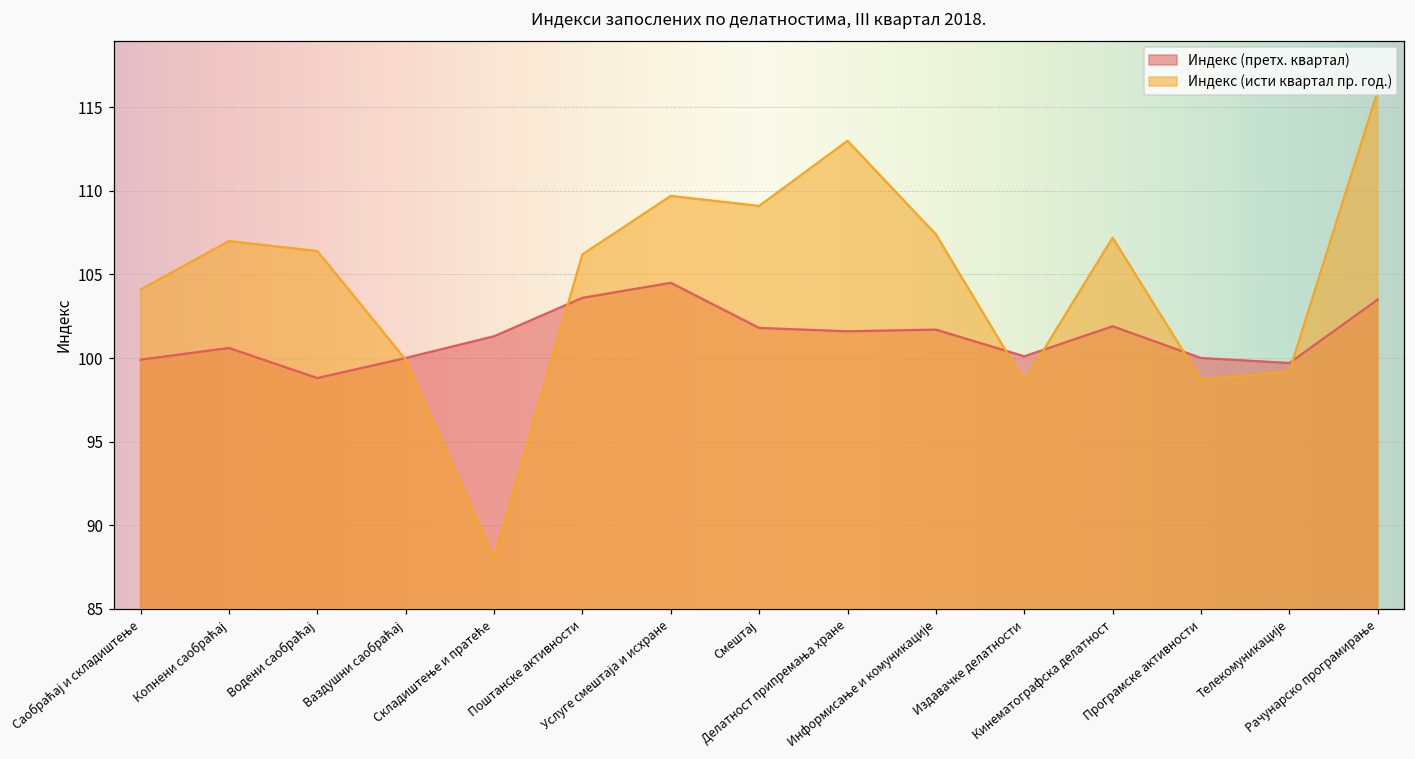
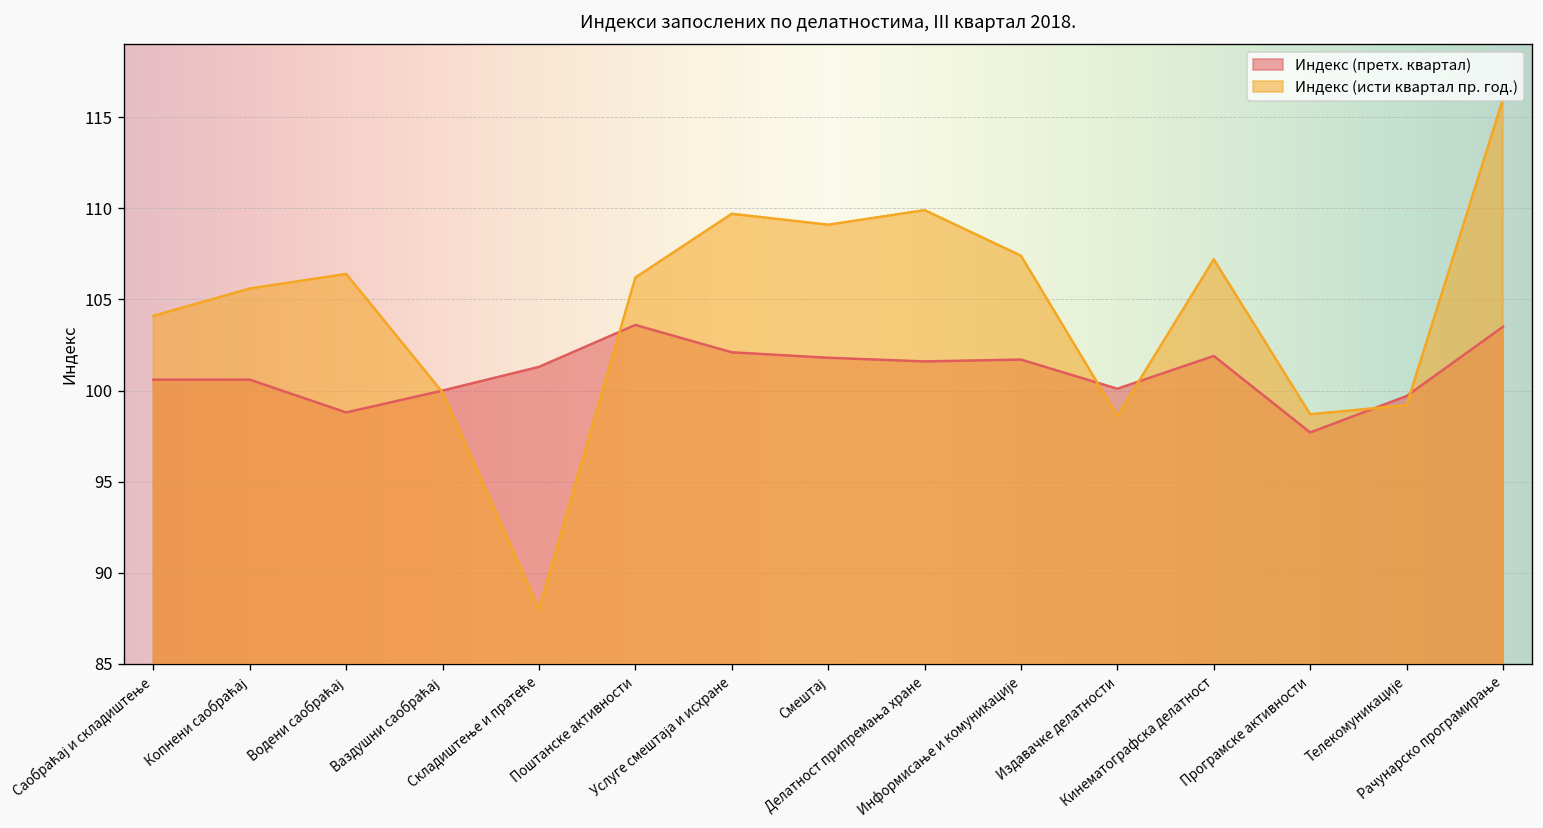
Индекс (претх. квартал), Саобраћај и складиштење: 99.9 -> 100.6
Индекс (исти квартал пр. год.), Копнени саобраћај: 107.0 -> 105.6
Индекс (претх. квартал), Услуге смештаја и исхране: 104.5 -> 102.1
Индекс (исти квартал пр. год.), Делатност припремања хране: 113.0 -> 109.9
Индекс (претх. квартал), Програмске активности: 100.0 -> 97.7
